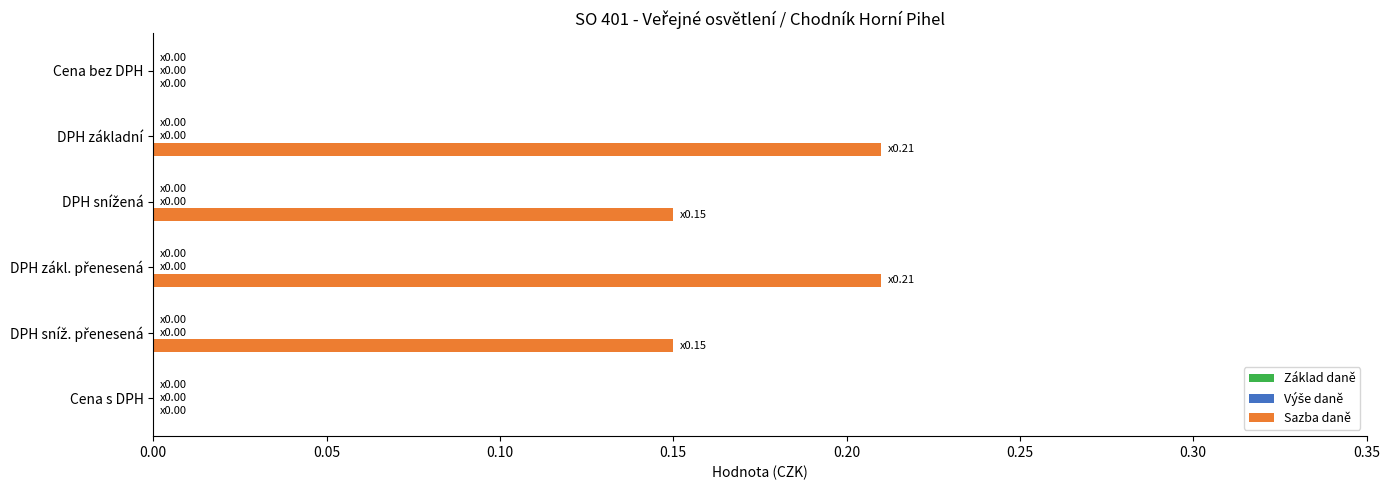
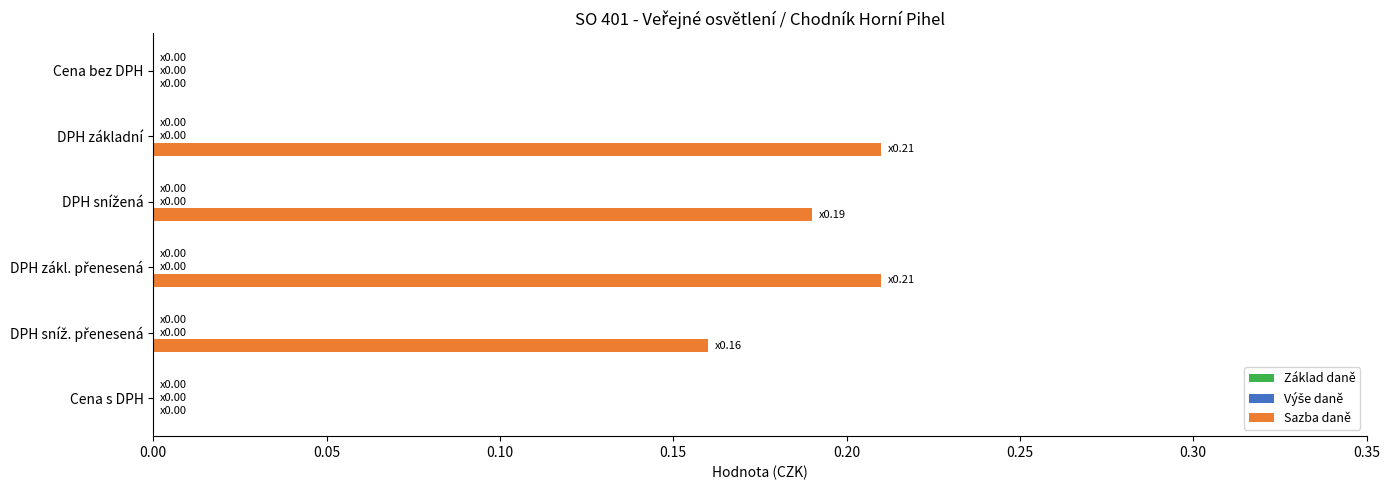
Sazba daně, DPH snížená: 0.15 -> 0.19
Sazba daně, DPH sníž. přenesená: 0.15 -> 0.16
